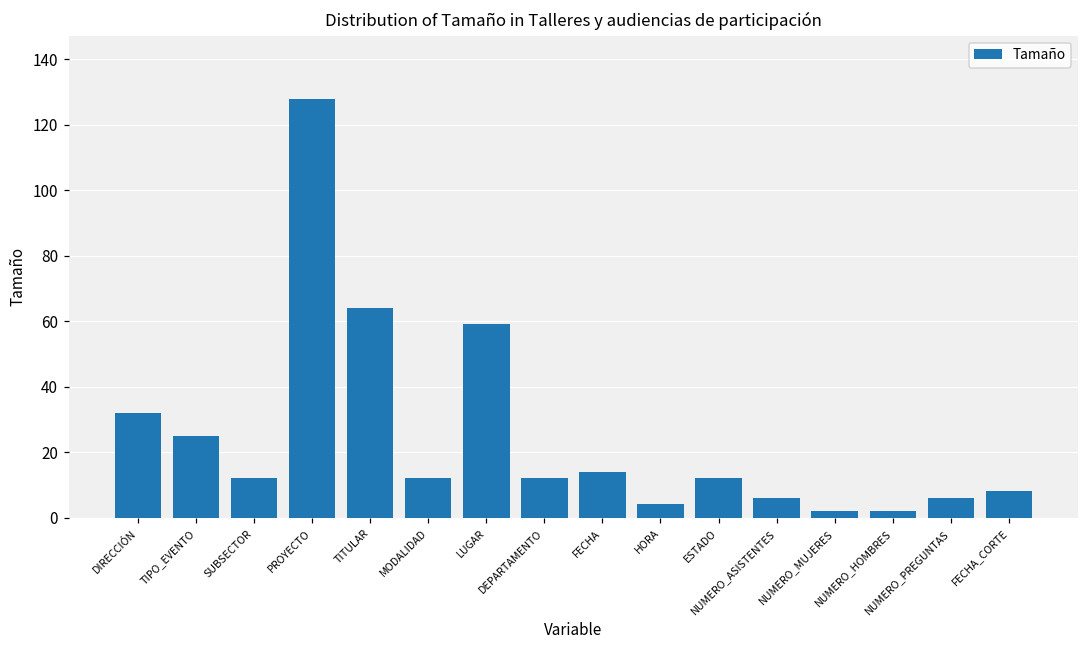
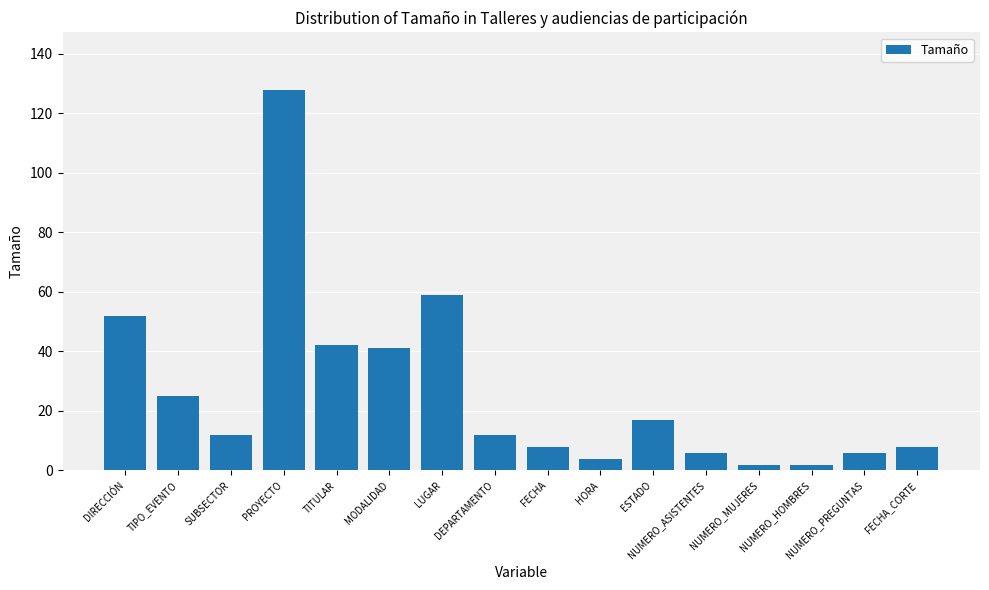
DIRECCIÓN: 32 -> 52
TITULAR: 64 -> 42
MODALIDAD: 12 -> 41
FECHA: 14 -> 8
ESTADO: 12 -> 17
